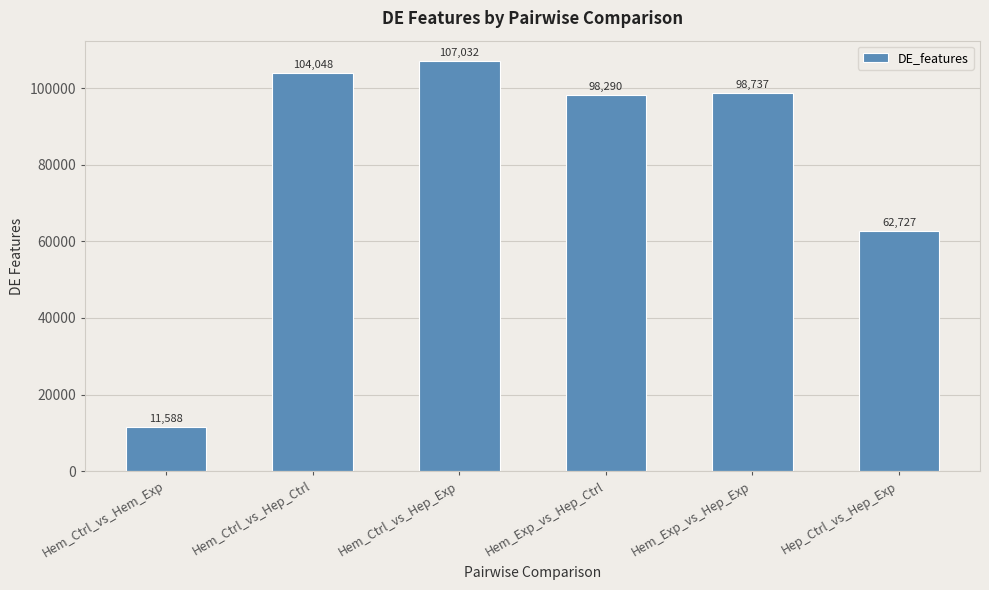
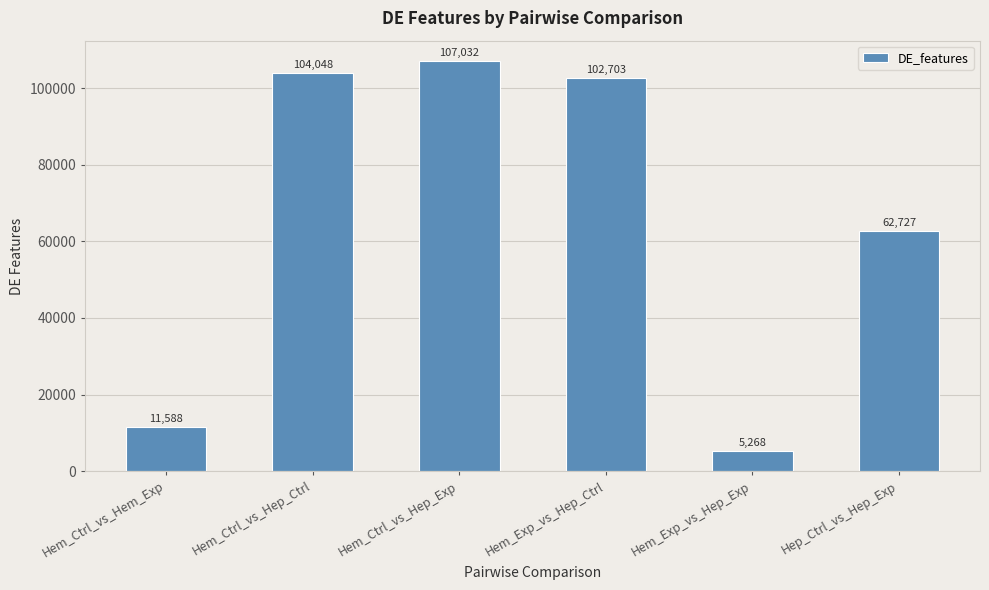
Hem_Exp_vs_Hep_Ctrl: 98,290 -> 102,703
Hem_Exp_vs_Hep_Exp: 98,737 -> 5,268
